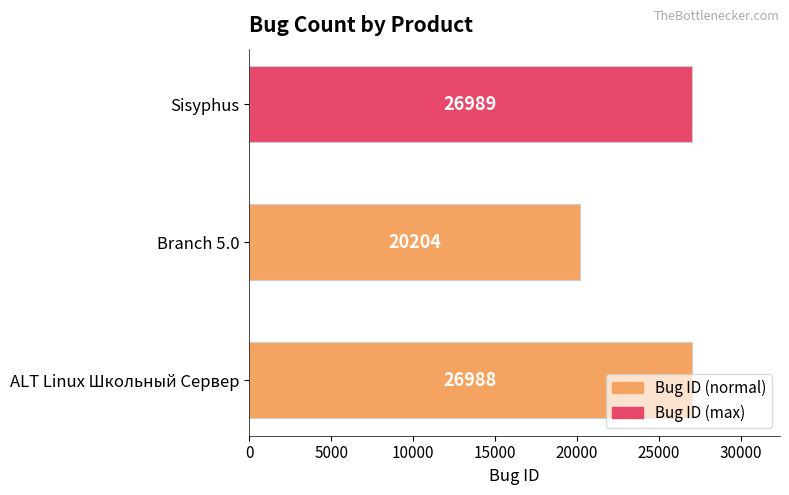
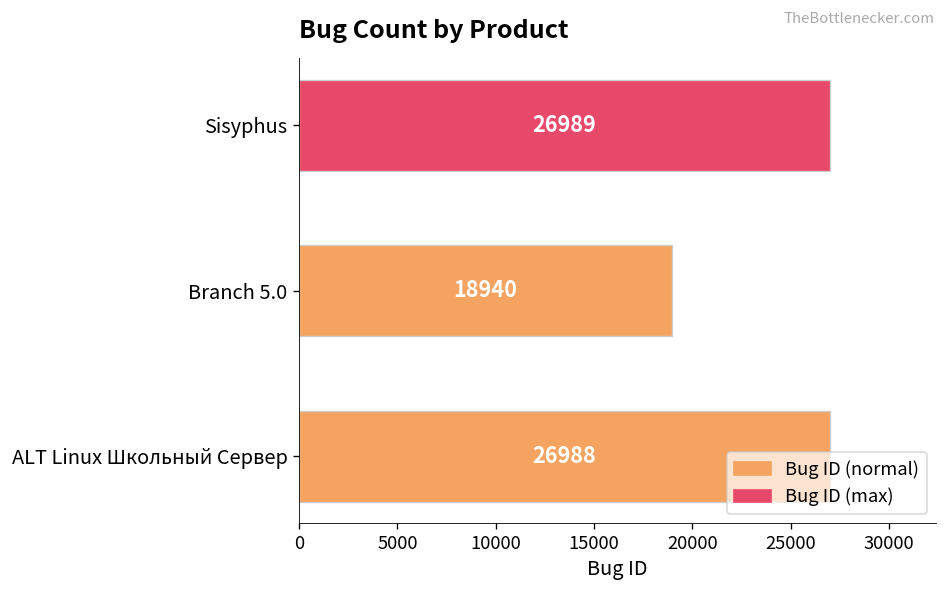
Branch 5.0: 20204 -> 18940
